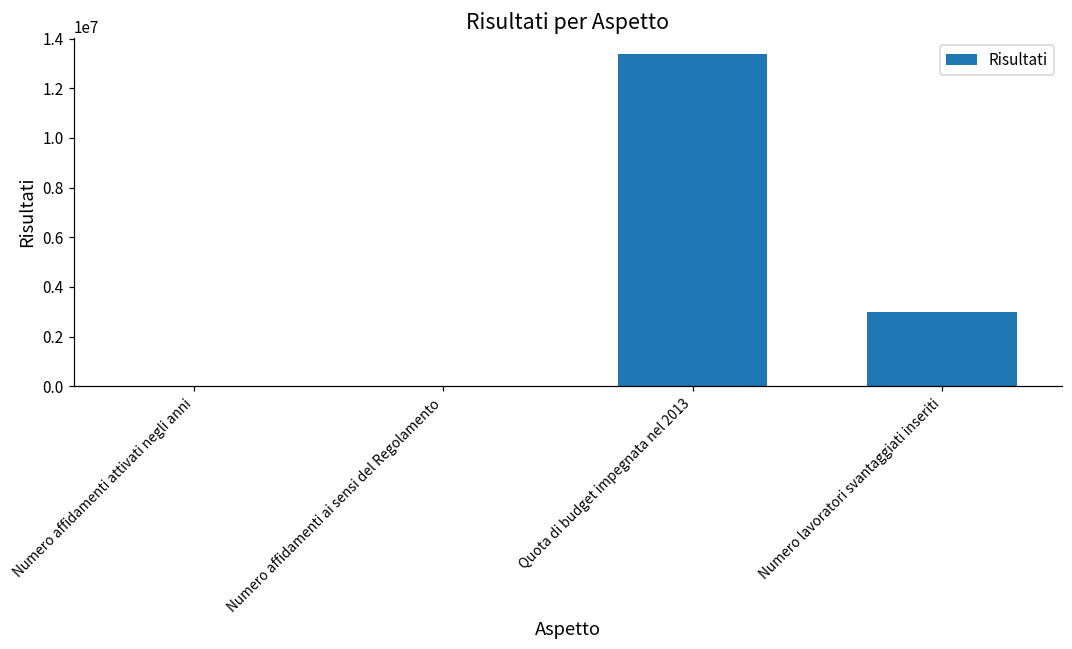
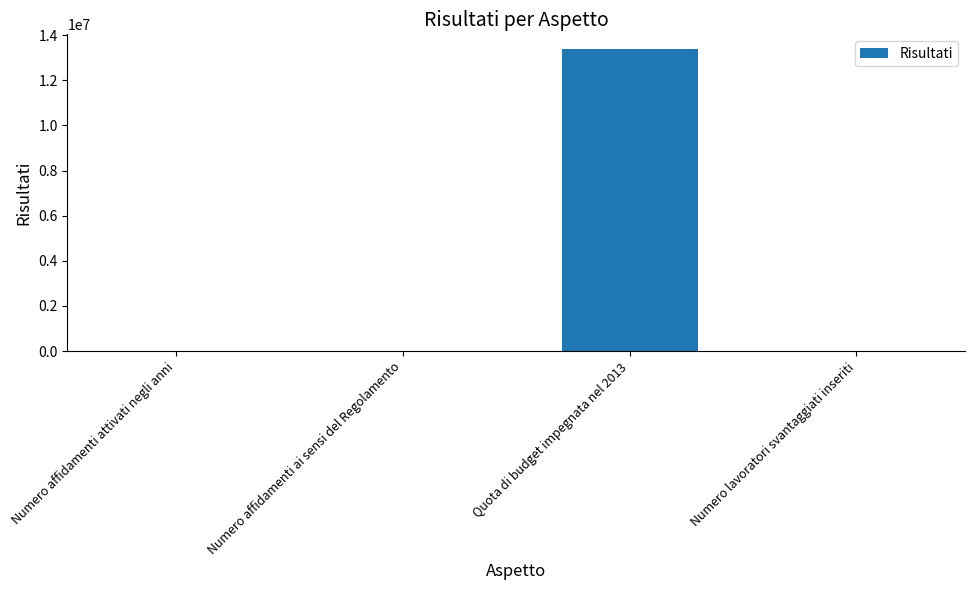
Numero lavoratori svantaggiati inseriti: 3000000 -> 0
